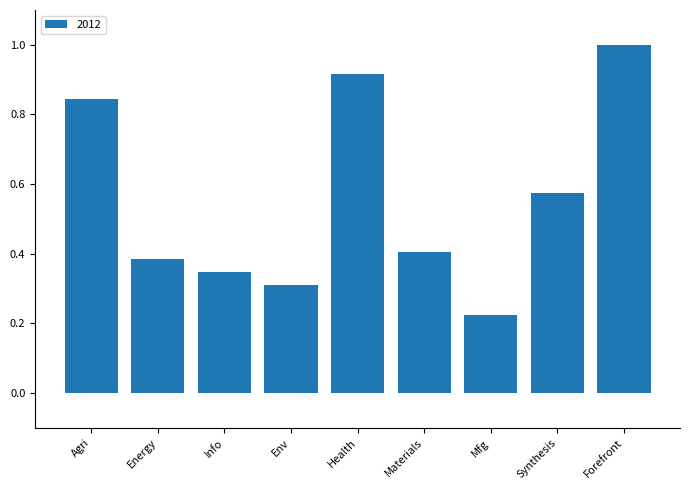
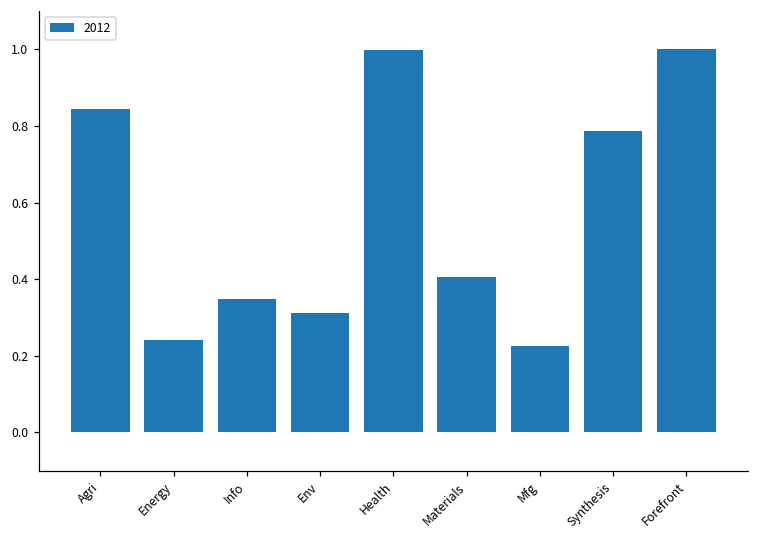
Energy: 0.39 -> 0.24
Health: 0.92 -> 1.00
Synthesis: 0.57 -> 0.79
